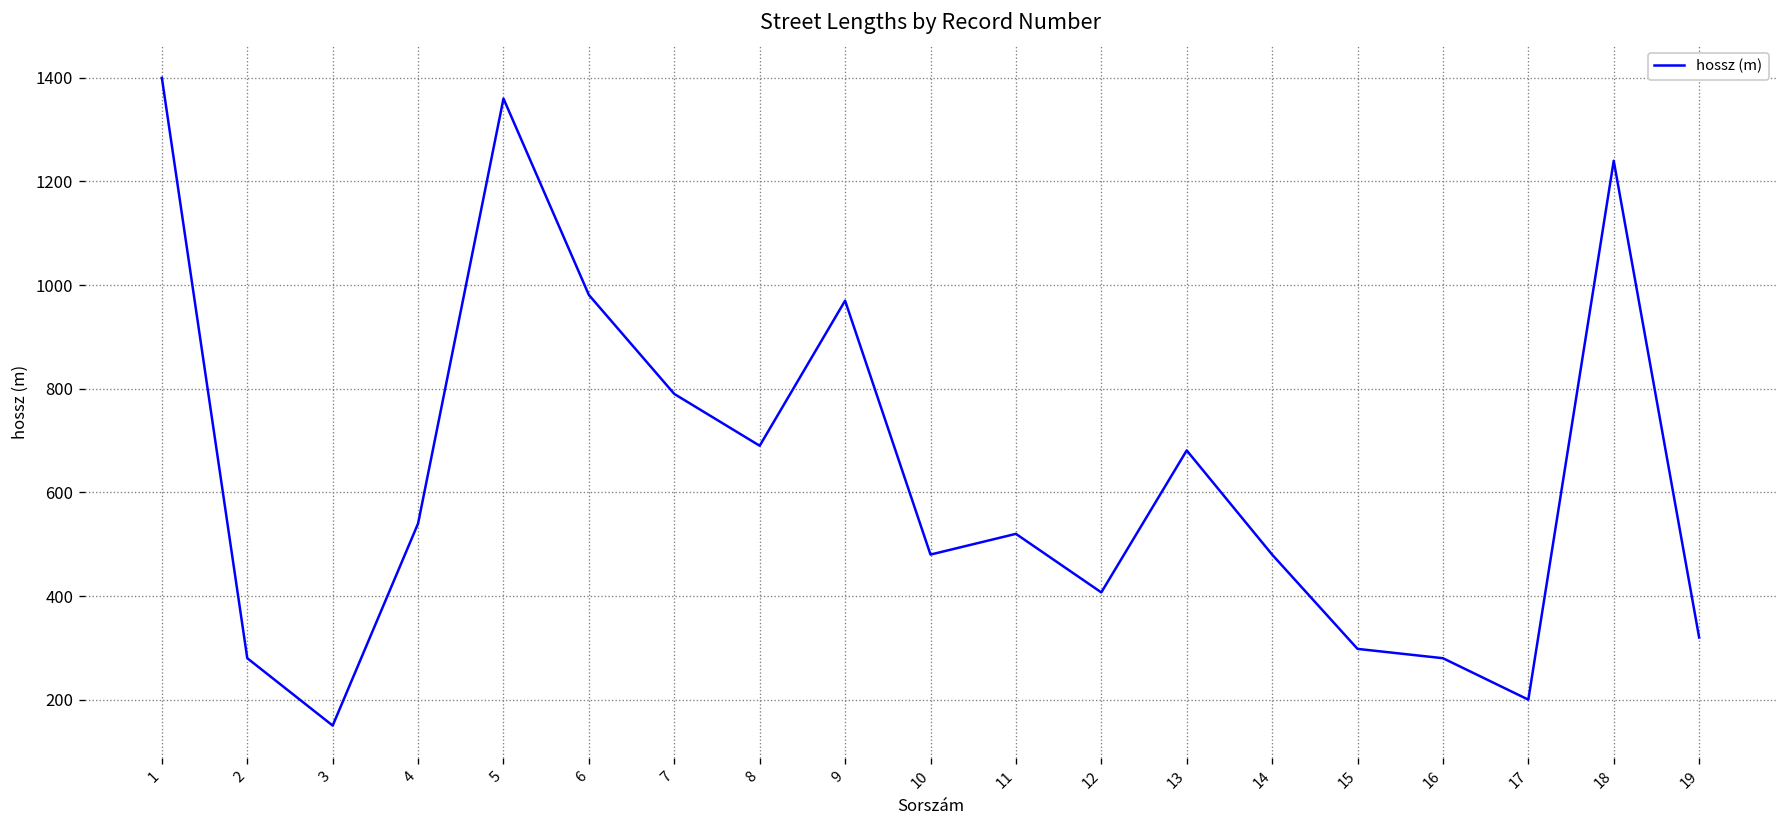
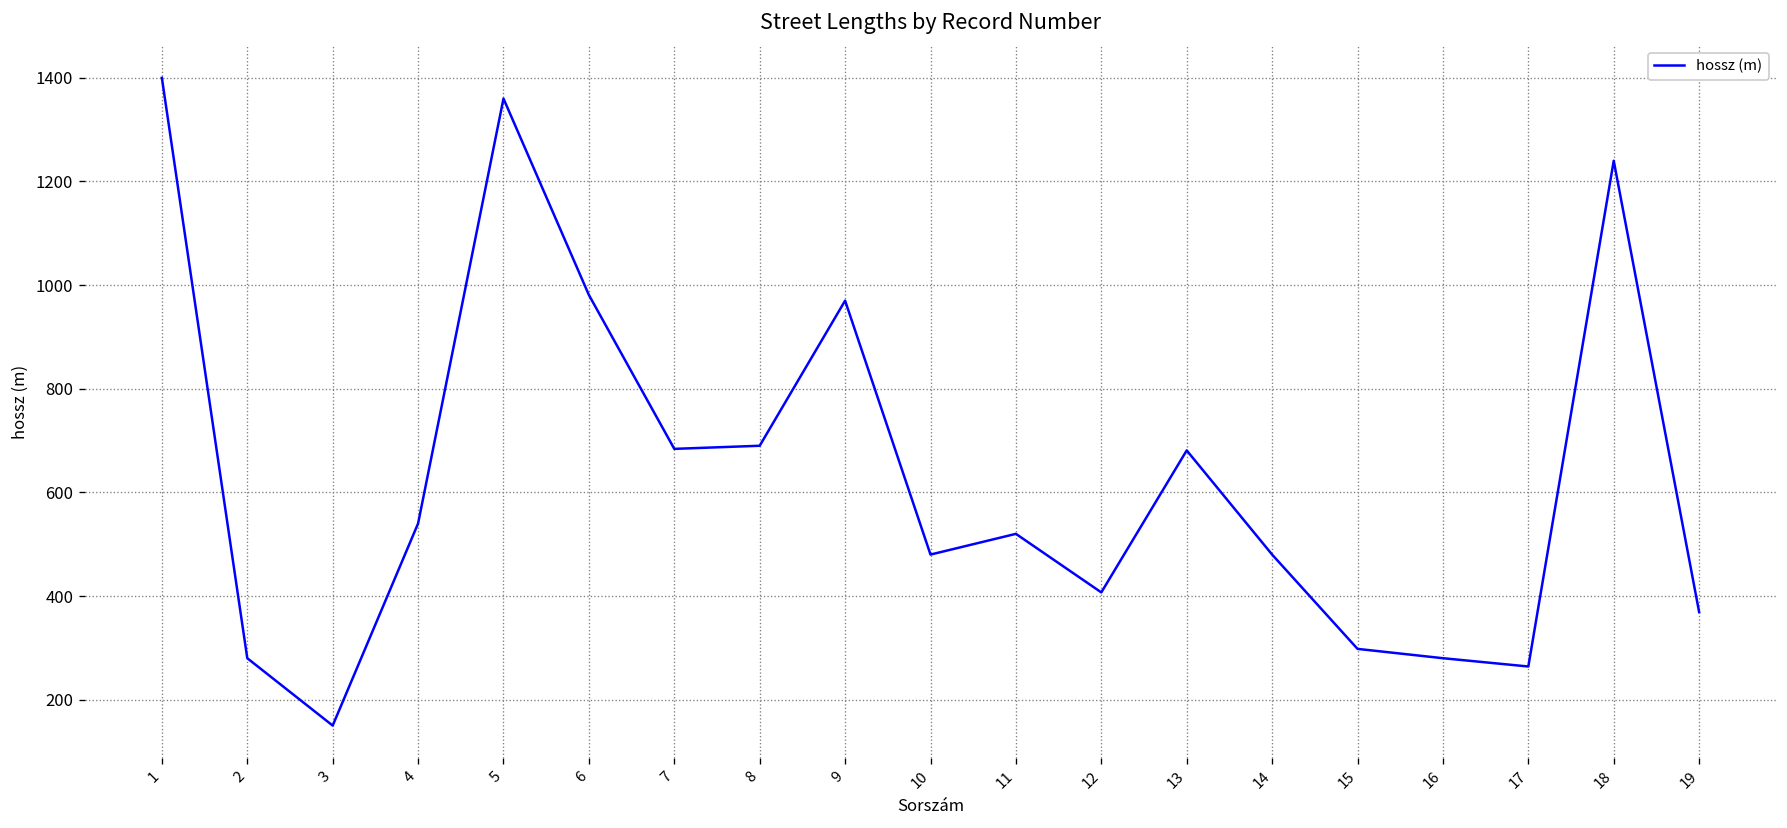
7: 790 -> 680
17: 200 -> 260
19: 320 -> 370
